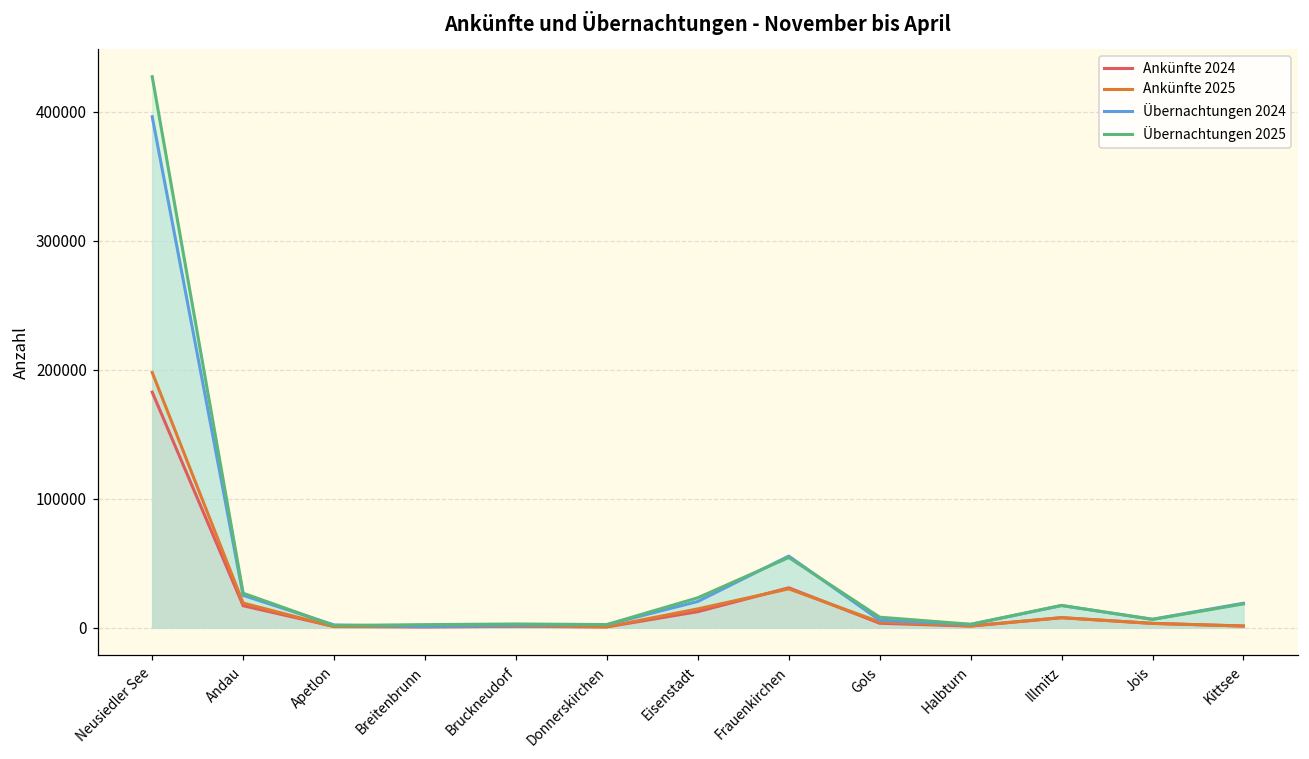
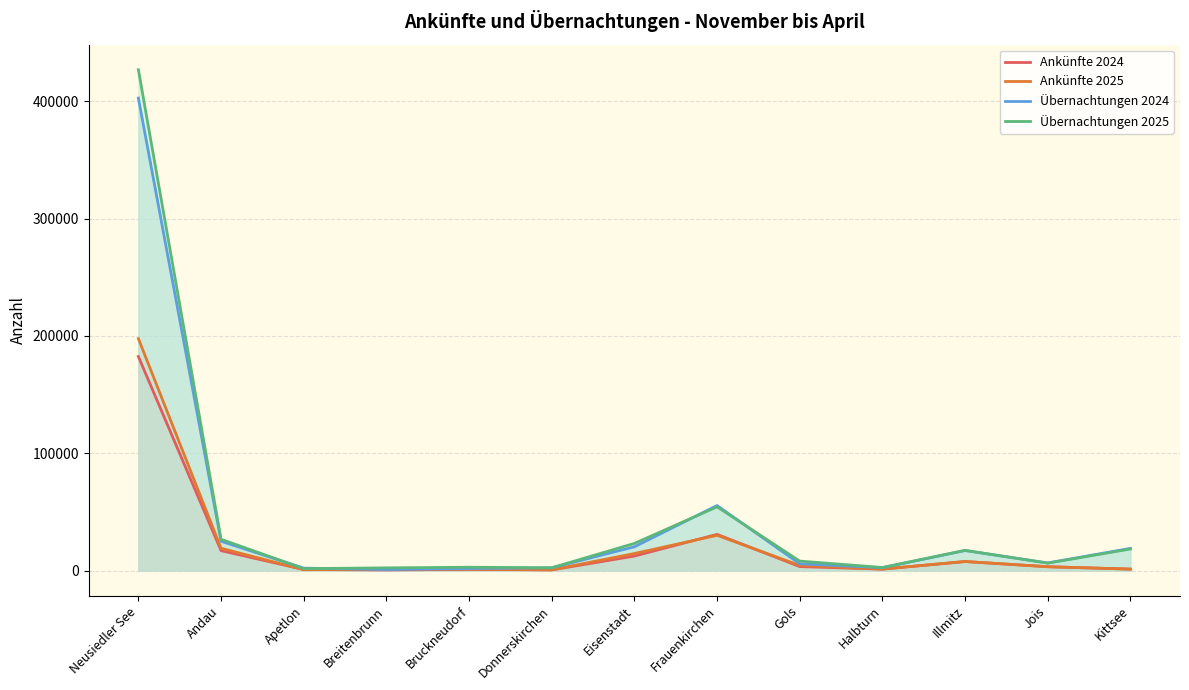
Übernachtungen 2024, Neusiedler See: 396000 -> 403000
